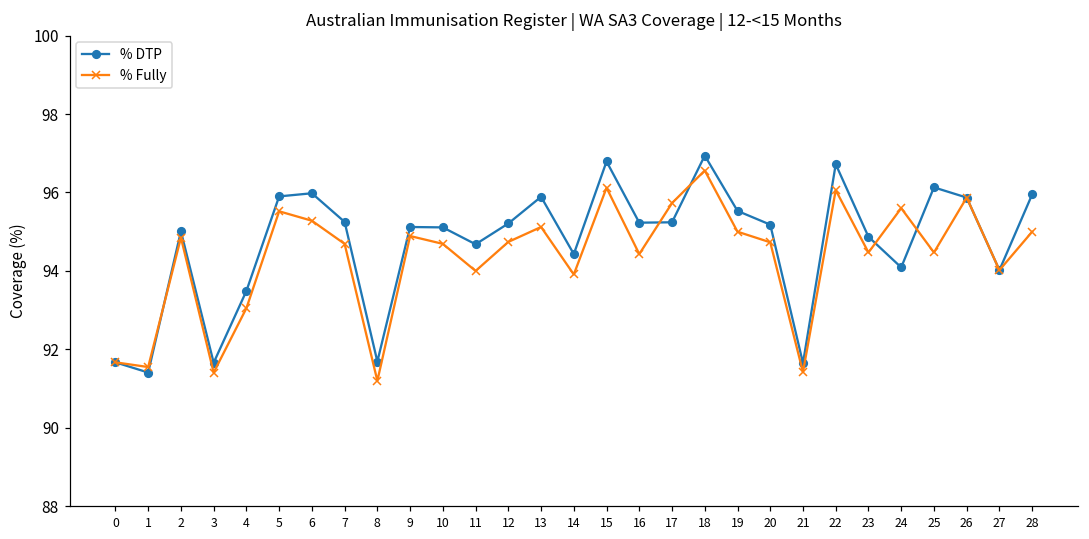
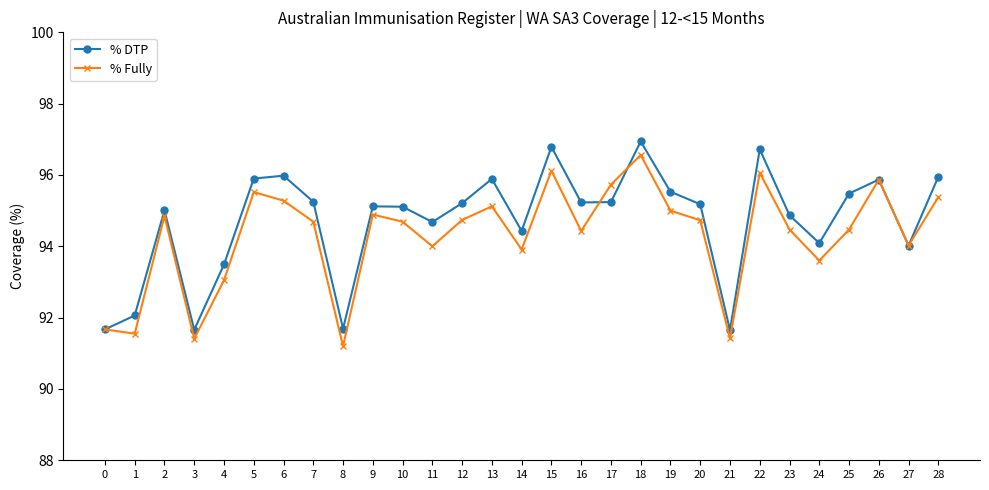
% DTP, 1: 91.4 -> 92.1
% Fully, 24: 95.6 -> 93.6
% DTP, 25: 96.1 -> 95.5
% Fully, 28: 95.0 -> 95.4
